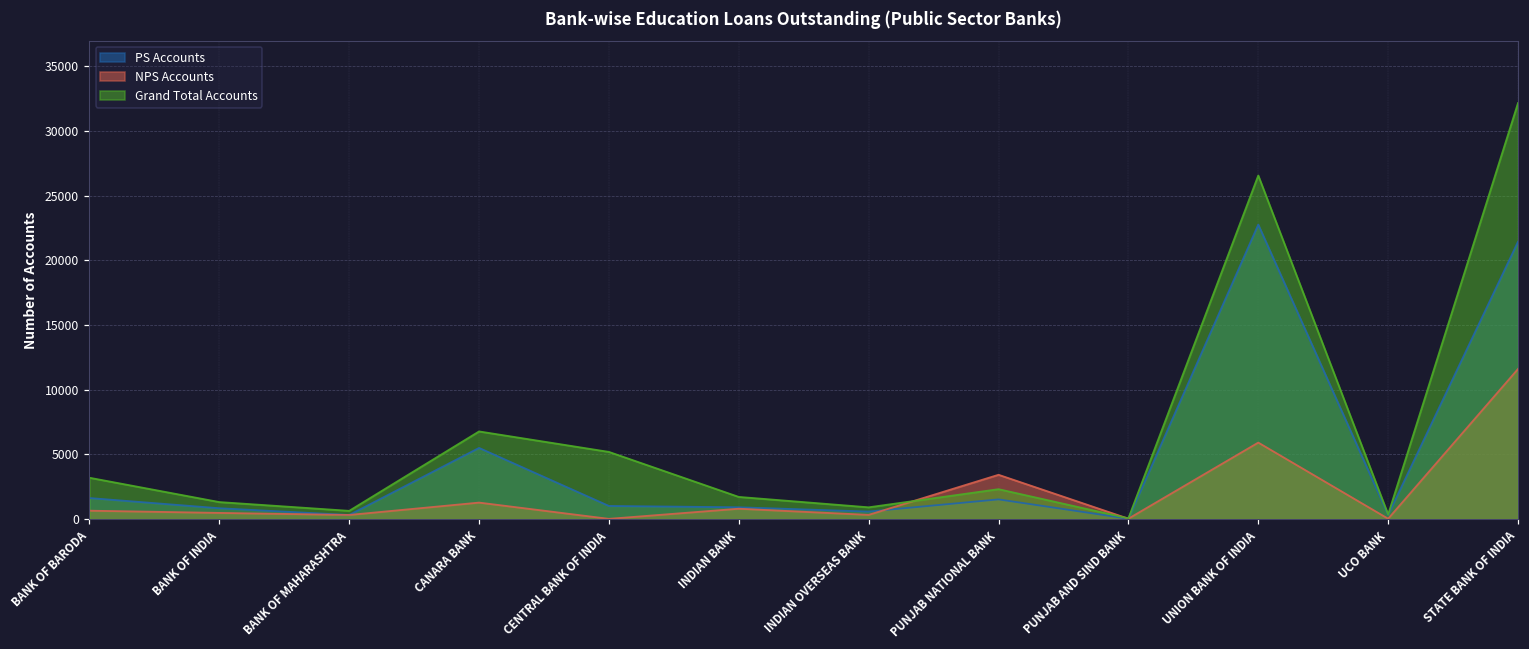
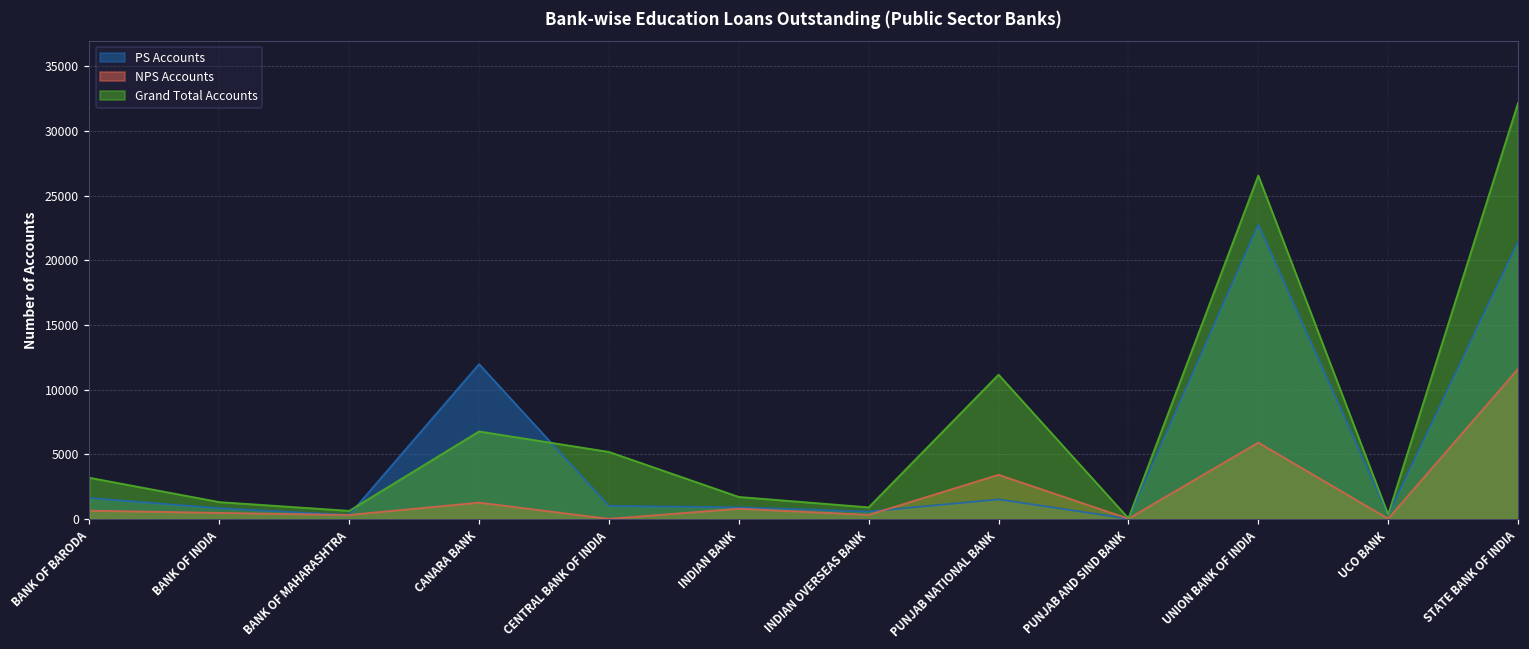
PS Accounts, CANARA BANK: 5500 -> 12000
Grand Total Accounts, PUNJAB NATIONAL BANK: 2300 -> 11200
